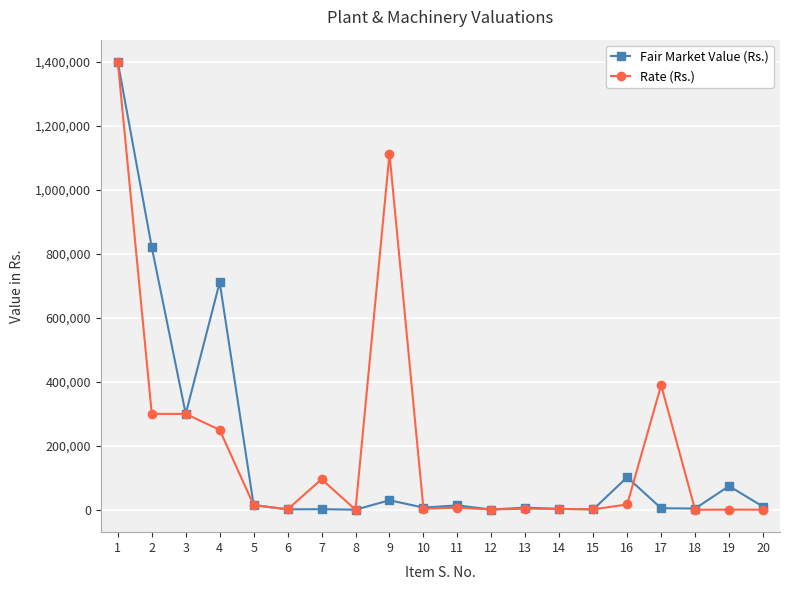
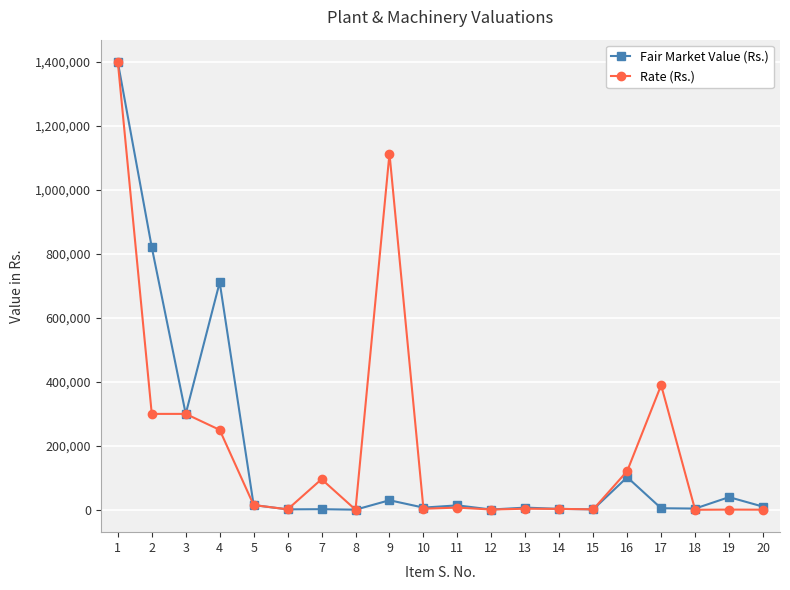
Rate (Rs.), 16: 20,000 -> 120,000
Fair Market Value (Rs.), 19: 70,000 -> 40,000
